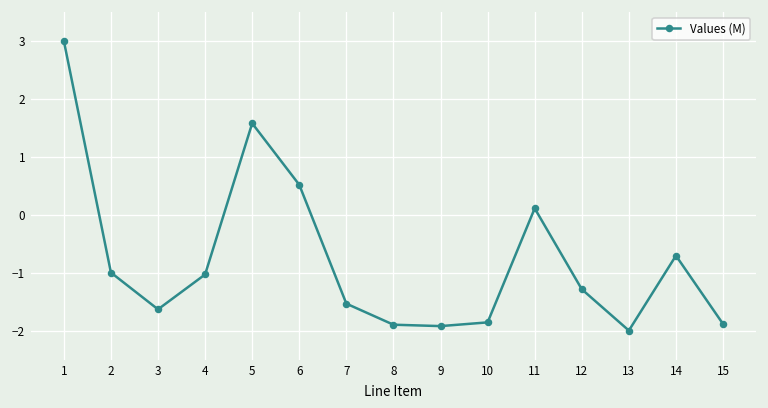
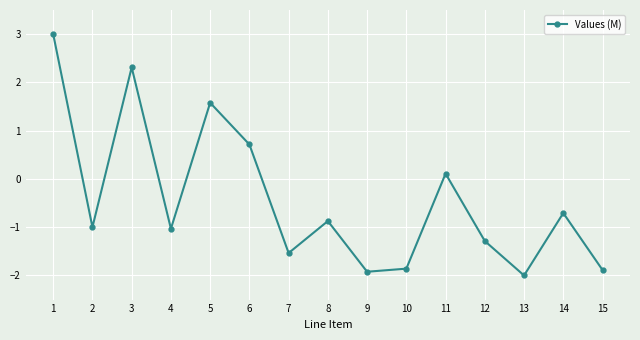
3: -1.6 -> 2.3
6: 0.5 -> 0.7
8: -1.9 -> -0.9
